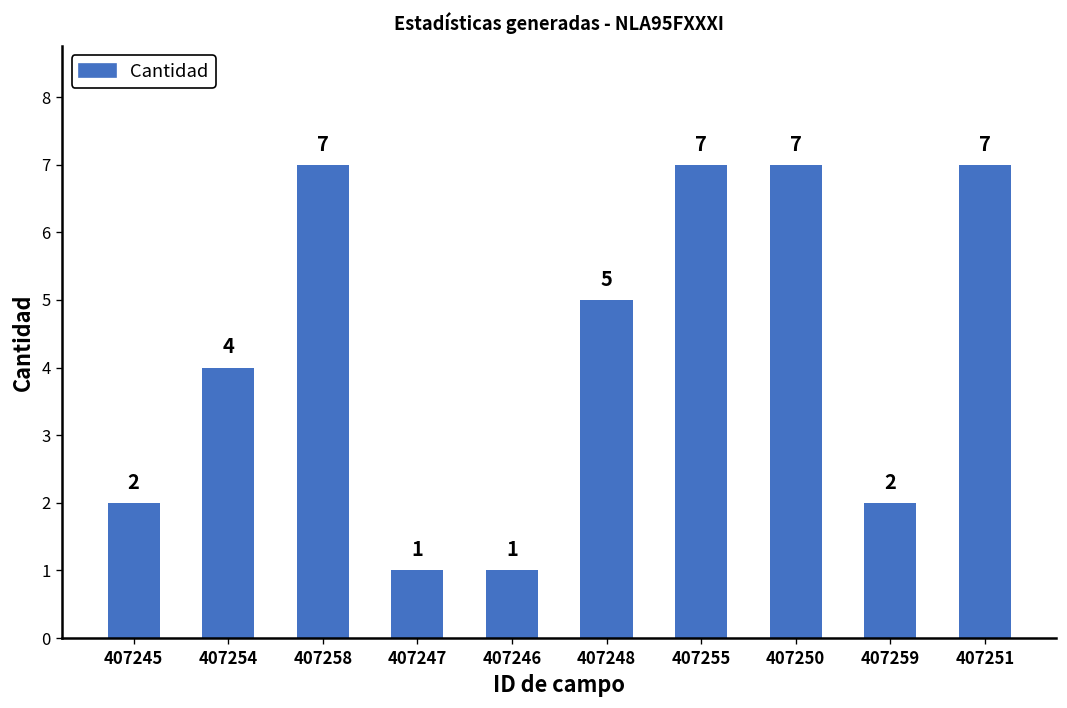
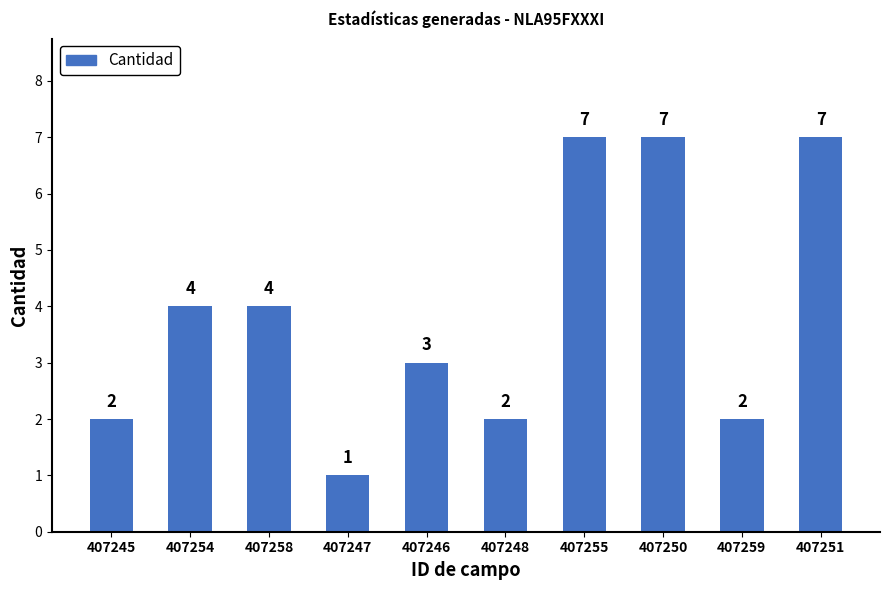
407258: 7 -> 4
407246: 1 -> 3
407248: 5 -> 2
